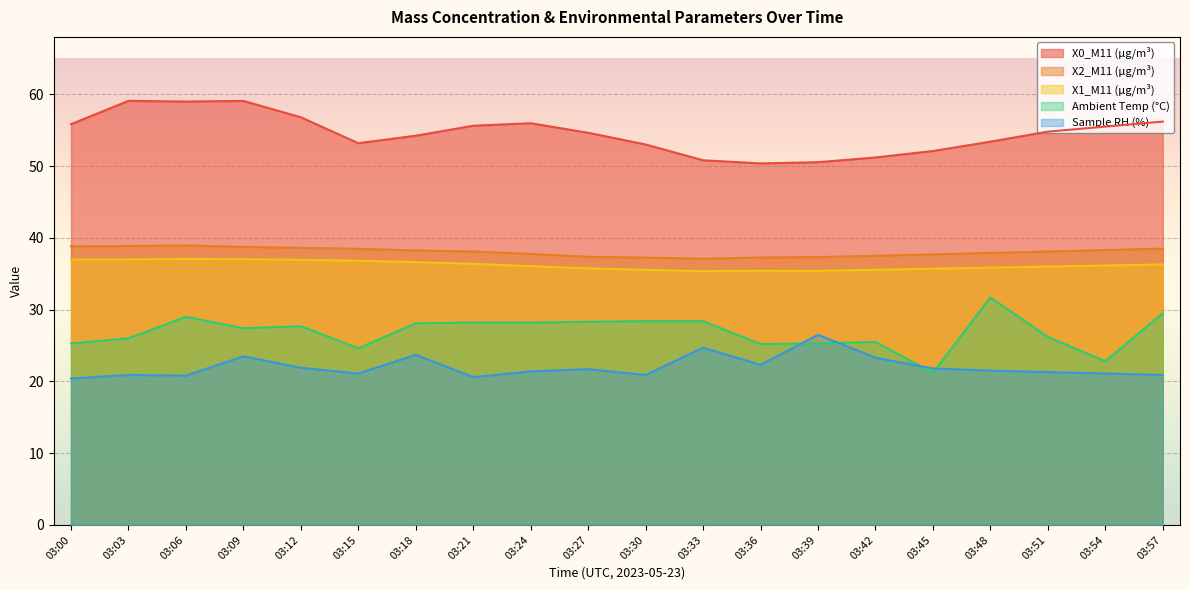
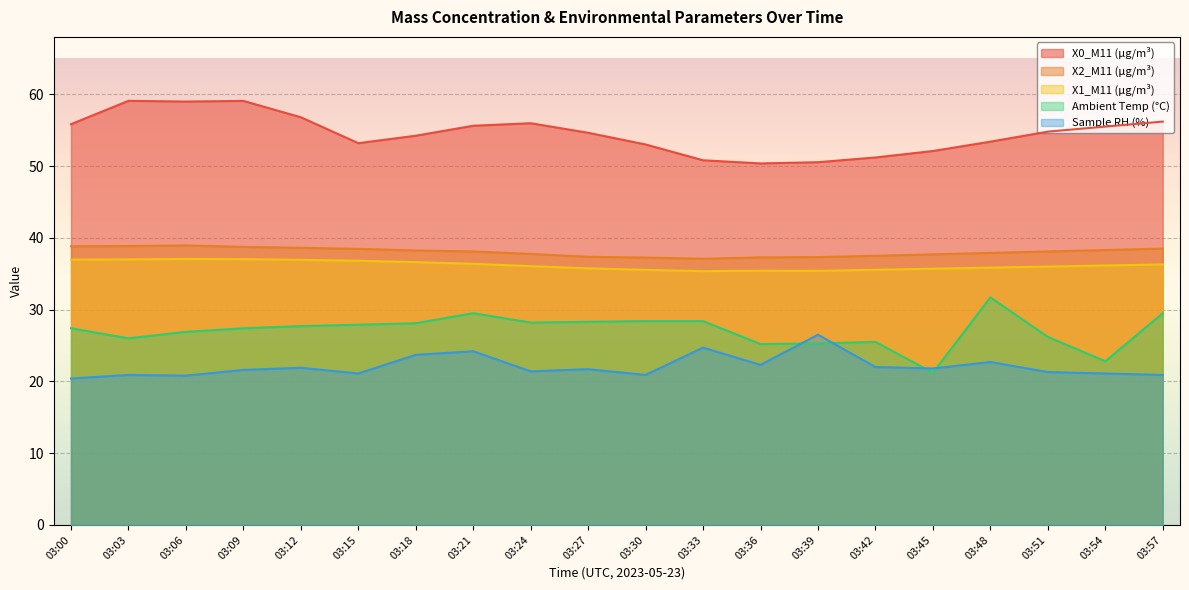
Ambient Temp (°C), 03:00: 25 -> 27
Ambient Temp (°C), 03:06: 29 -> 27
Sample RH (%), 03:09: 24 -> 22
Ambient Temp (°C), 03:15: 25 -> 28
Ambient Temp (°C), 03:21: 28 -> 30
Sample RH (%), 03:21: 21 -> 24
Sample RH (%), 03:42: 23 -> 22
Sample RH (%), 03:48: 22 -> 23
